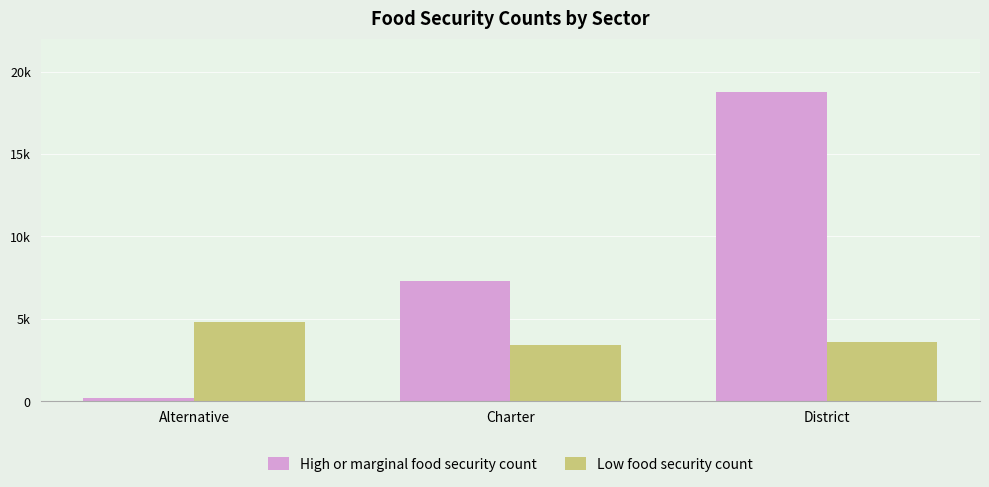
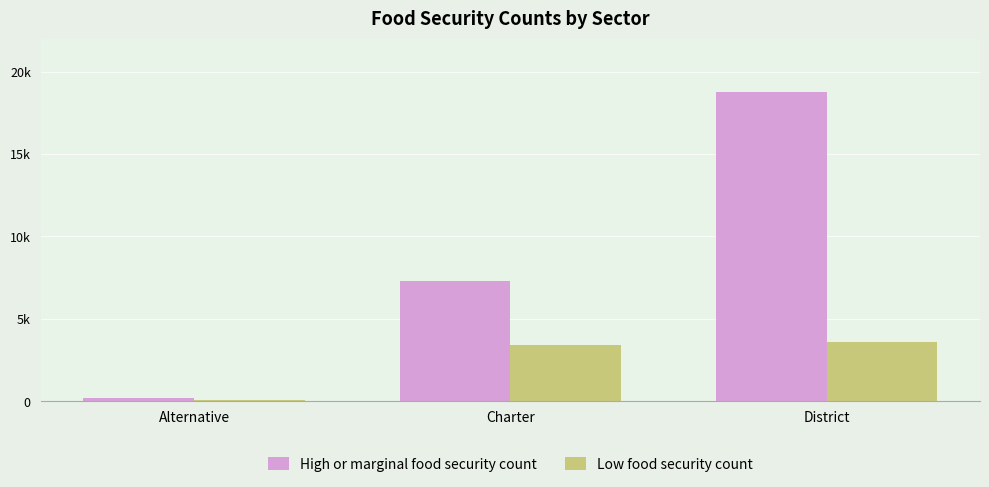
Low food security count, Alternative: 4800 -> 100
